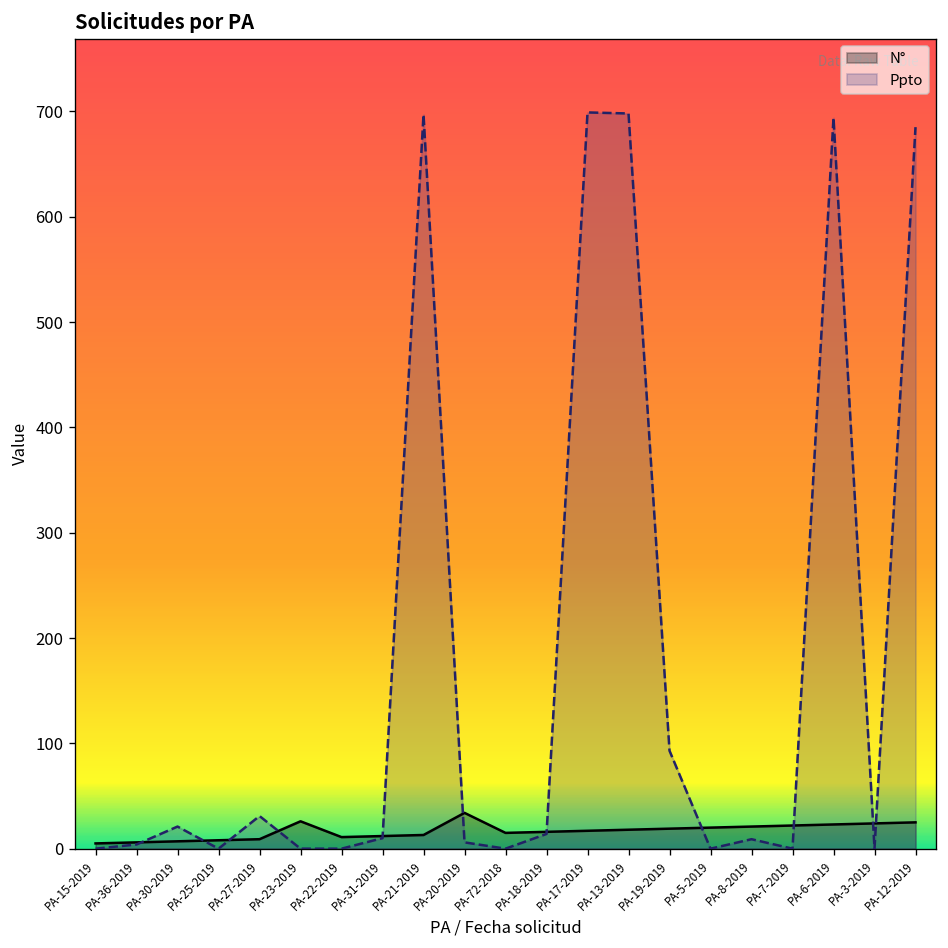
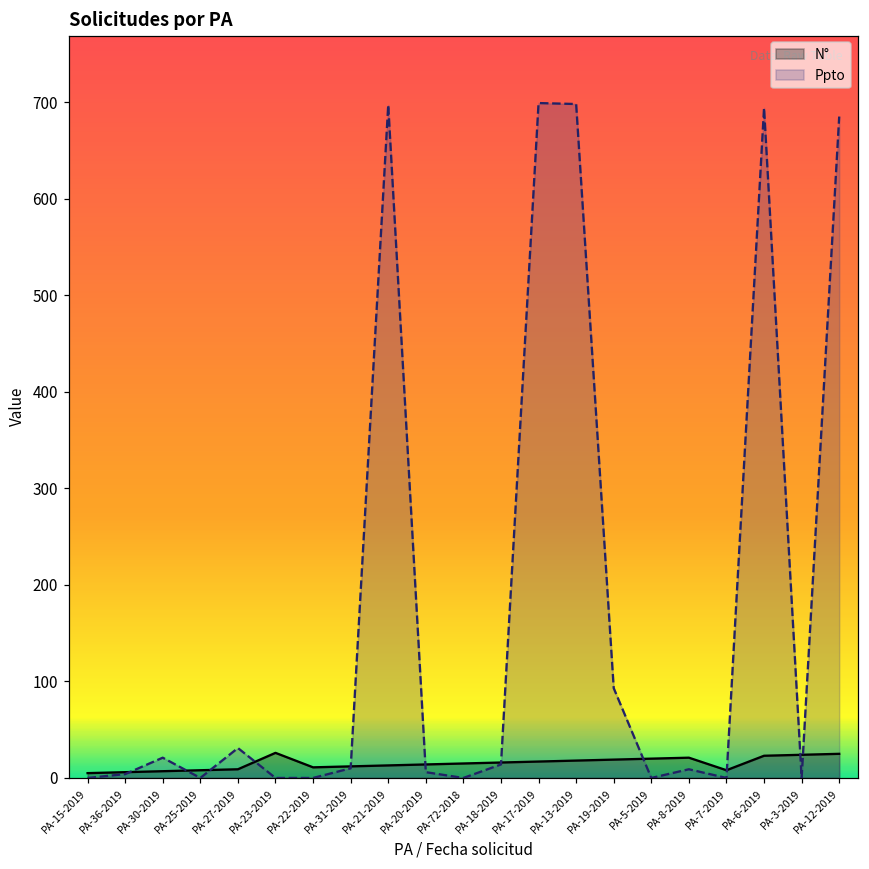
N°, PA-20-2019: 30 -> 10
N°, PA-7-2019: 20 -> 10
